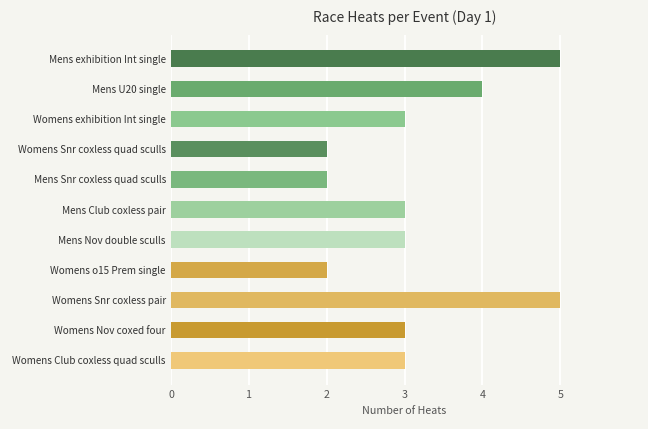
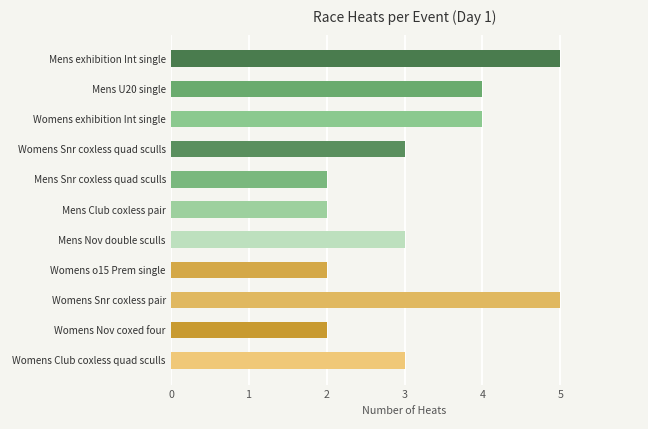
Womens exhibition Int single: 3 -> 4
Womens Snr coxless quad sculls: 2 -> 3
Mens Club coxless pair: 3 -> 2
Womens Nov coxed four: 3 -> 2
